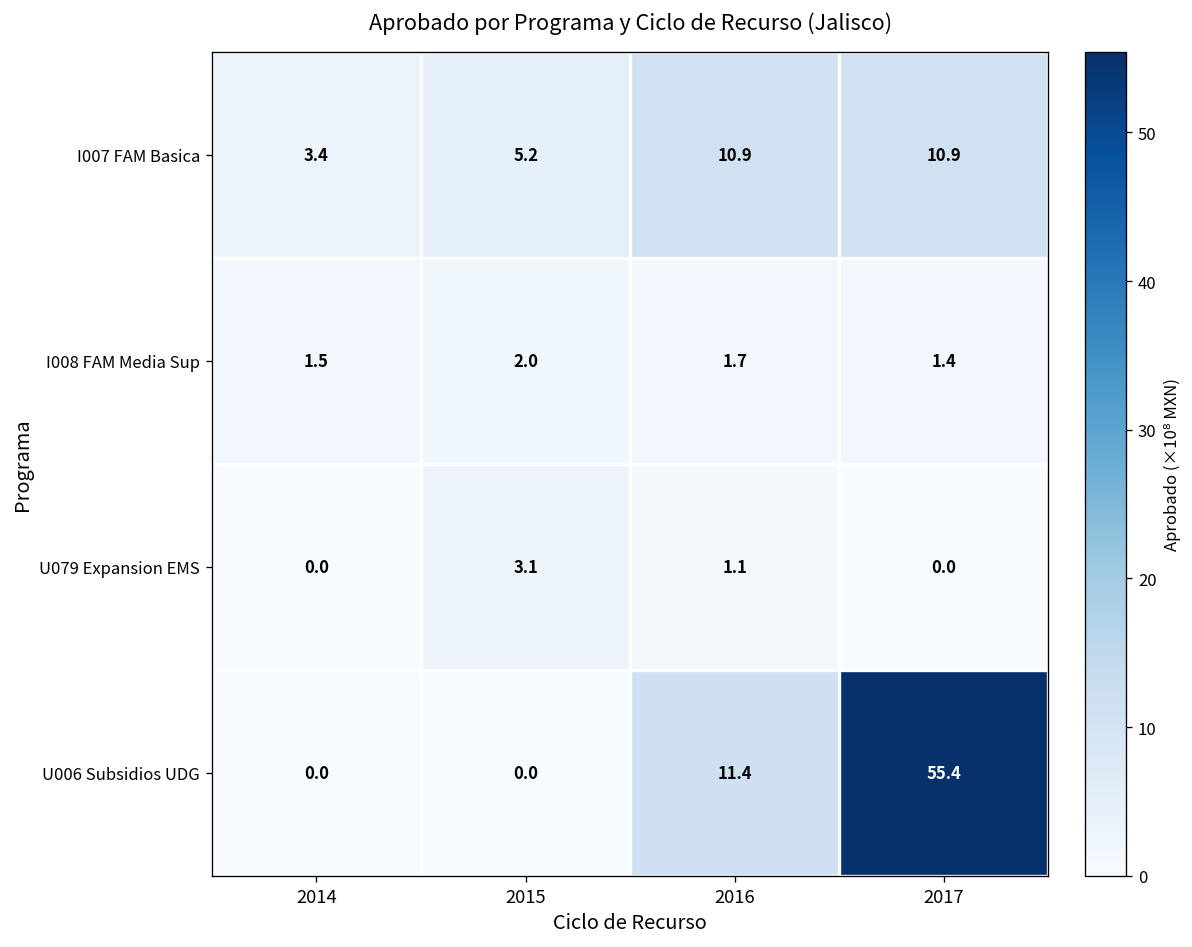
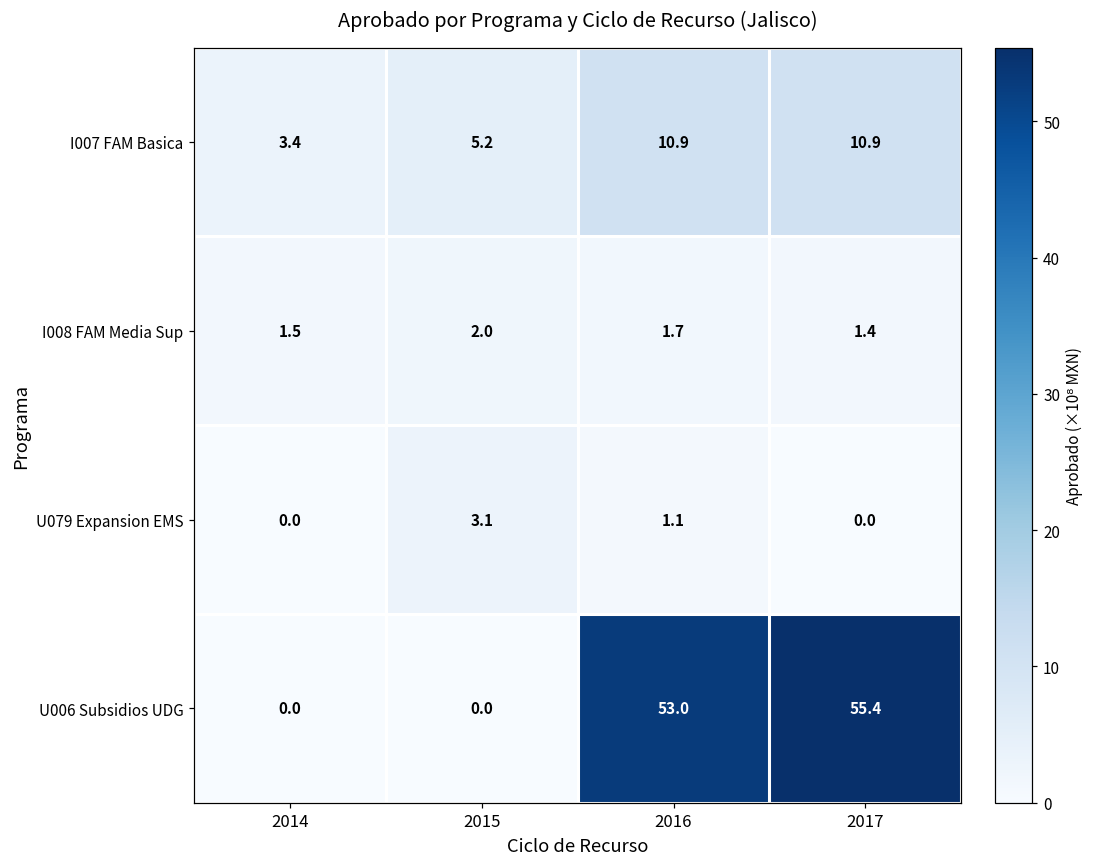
U006 Subsidios UDG, 2016: 11.4 -> 53.0
